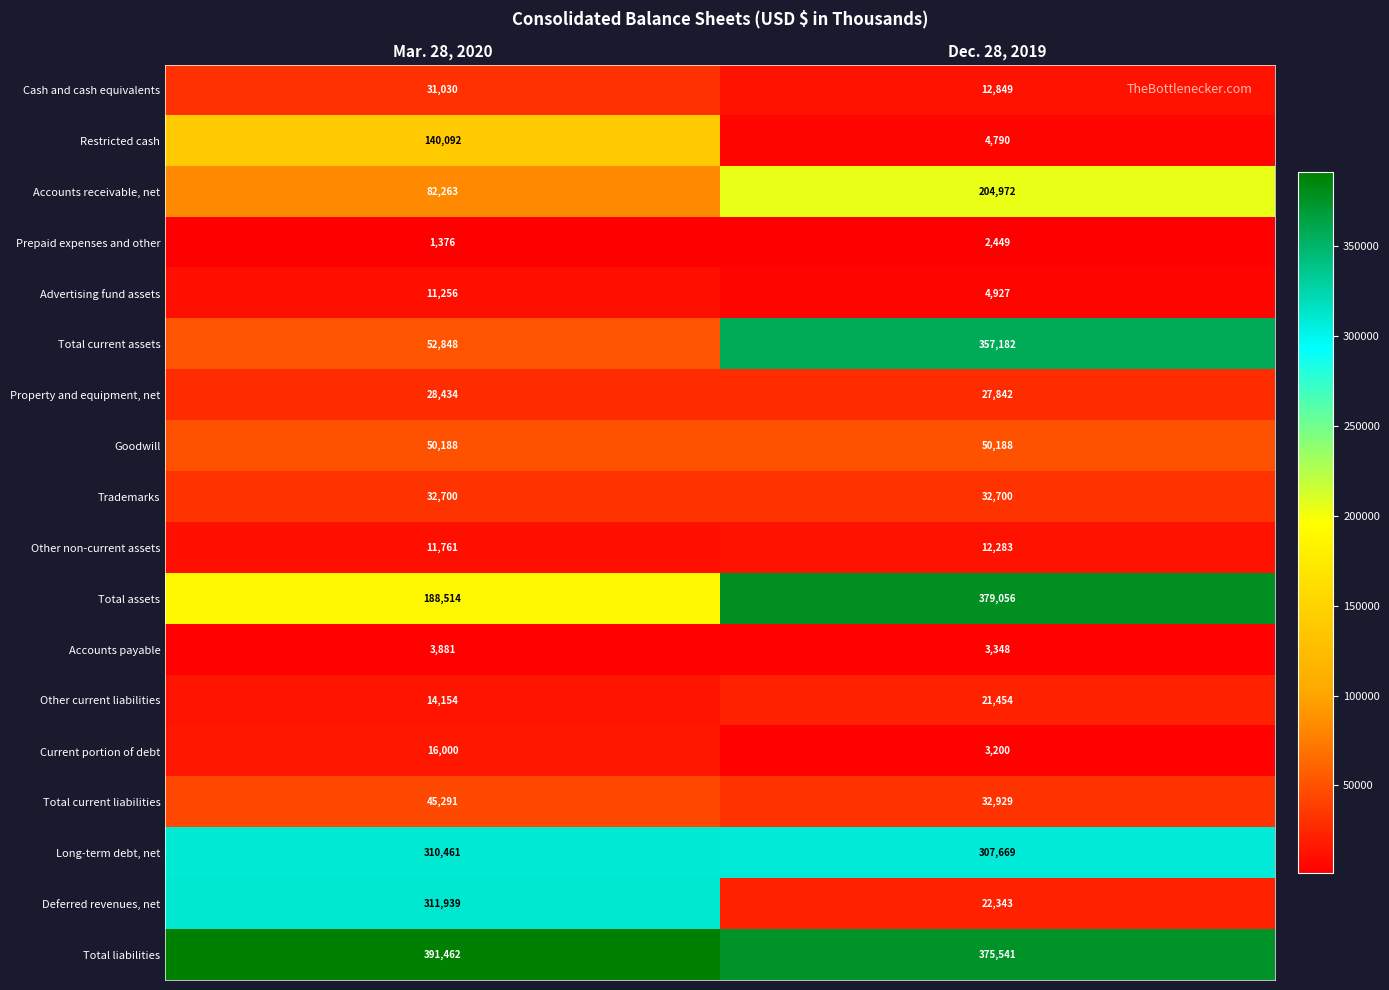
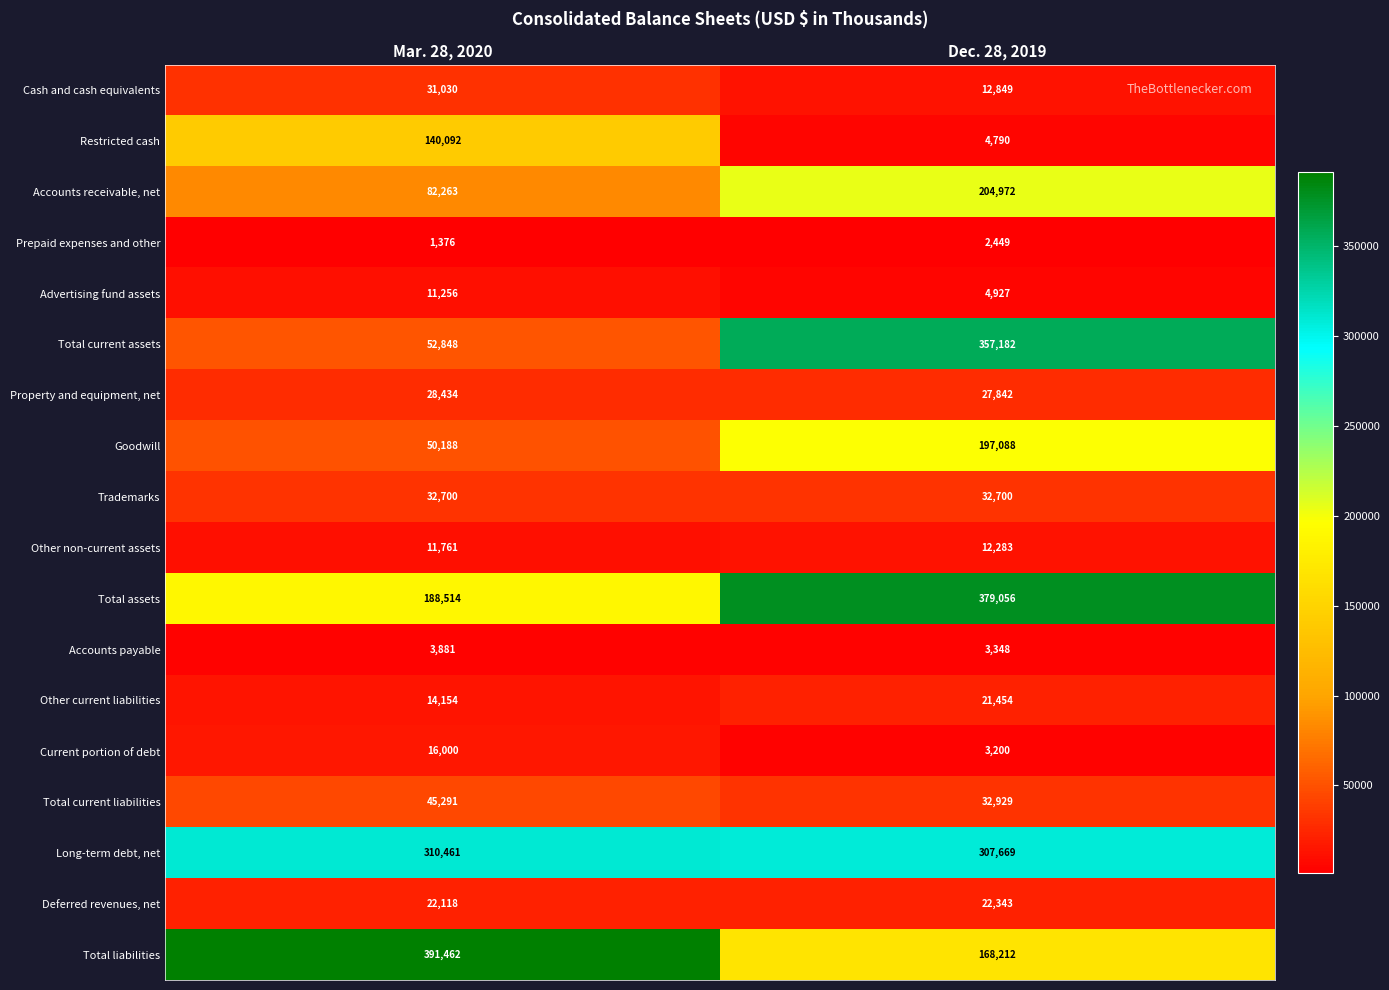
Goodwill, Dec. 28, 2019: 50,188 -> 197,088
Deferred revenues, net, Mar. 28, 2020: 311,939 -> 22,118
Total liabilities, Dec. 28, 2019: 375,541 -> 168,212
